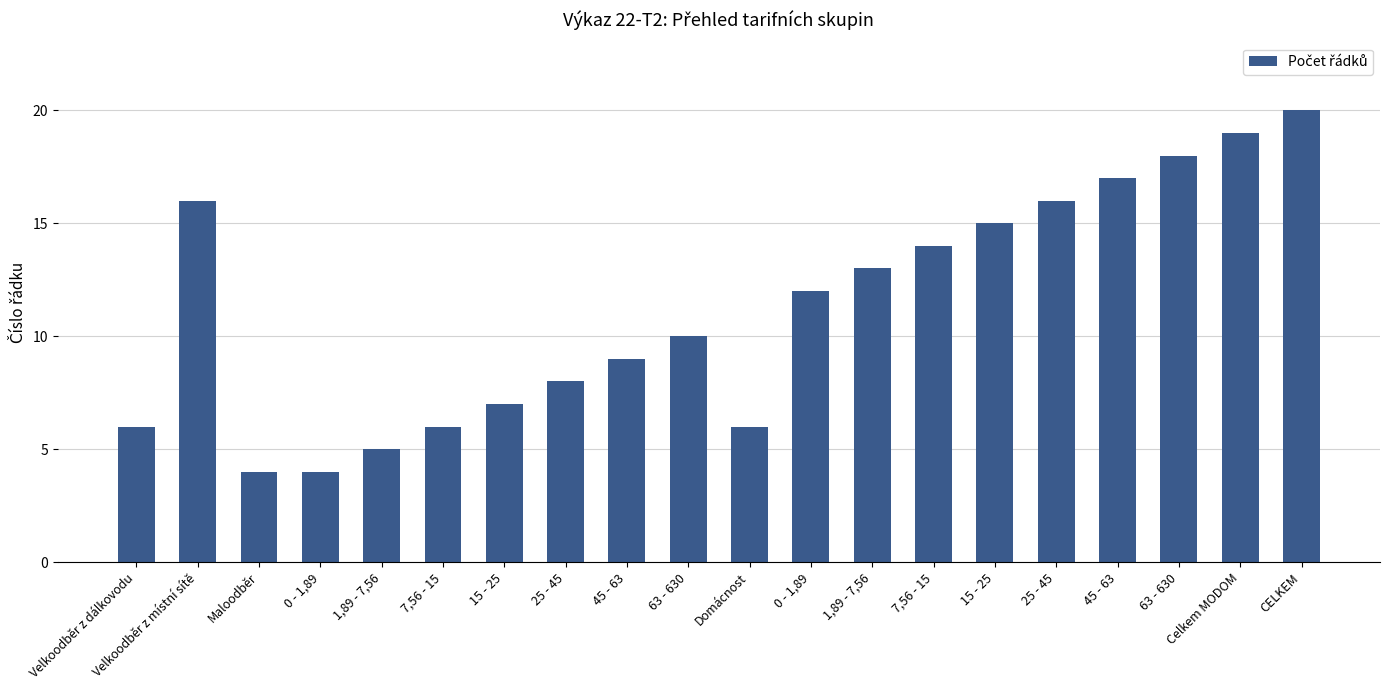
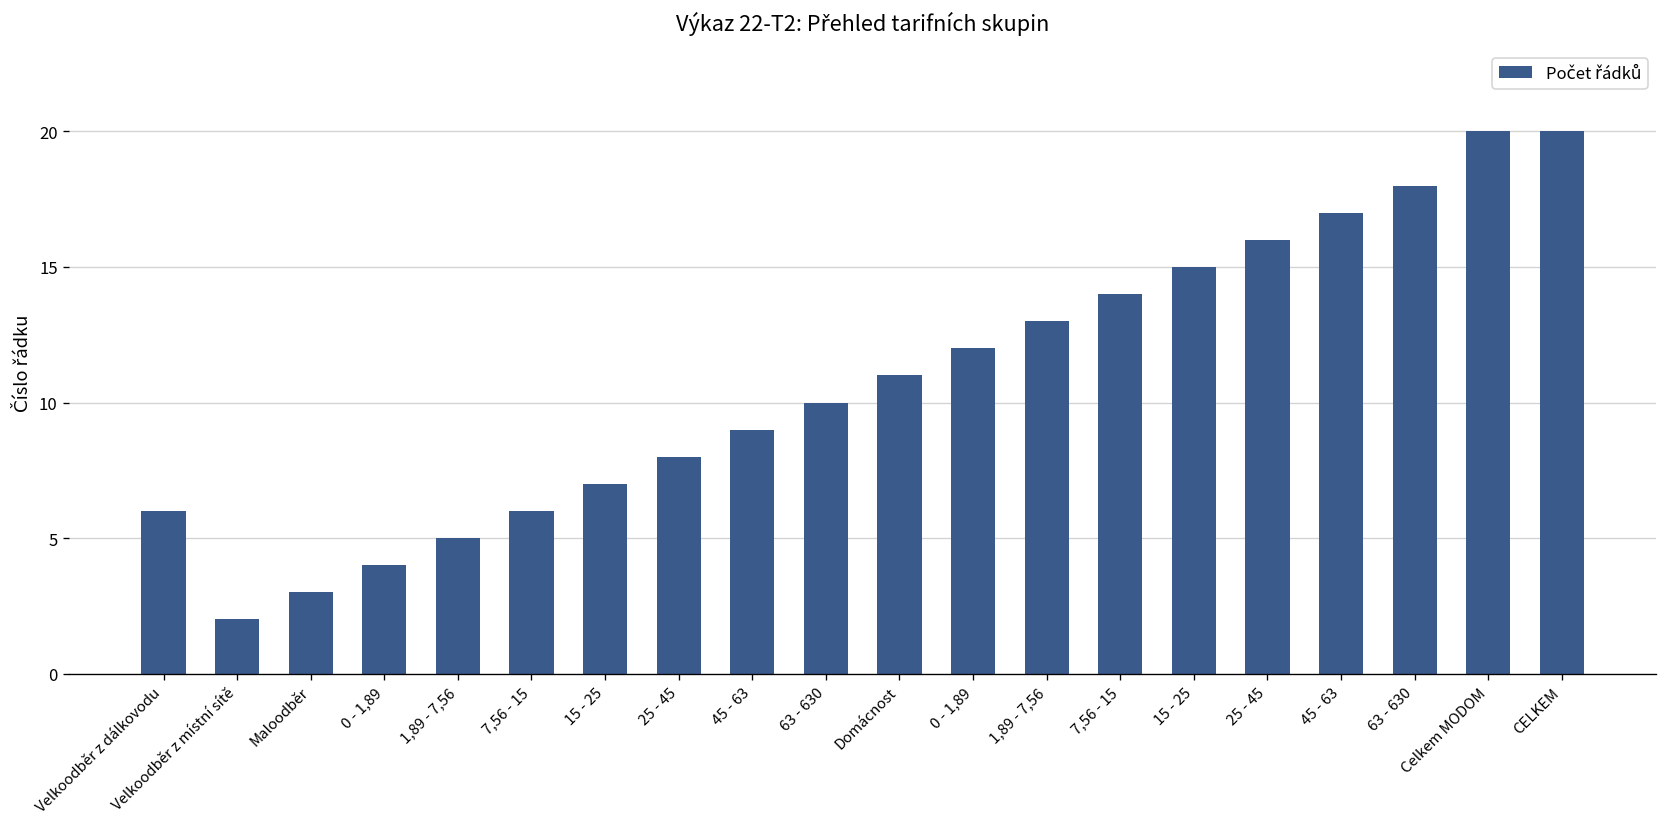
Velkoodběr z místní sítě: 16 -> 2
Maloodběr: 4 -> 3
Domácnost: 6 -> 11
Celkem MODOM: 19 -> 20
